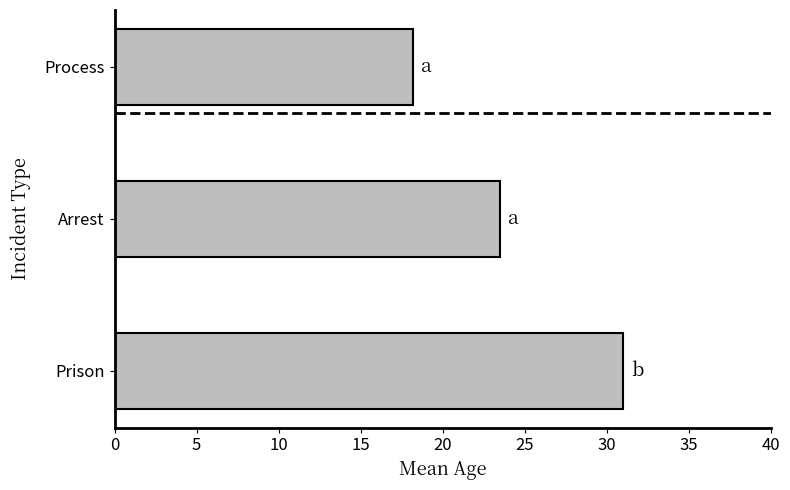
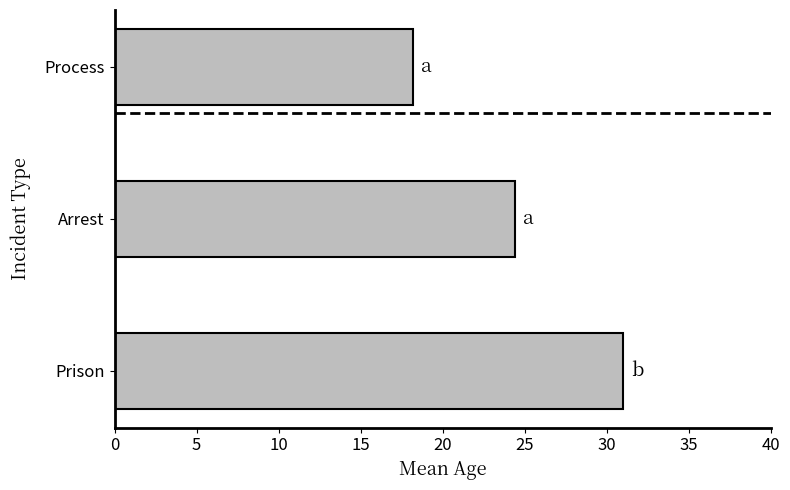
Arrest: 23.5 -> 24.4
